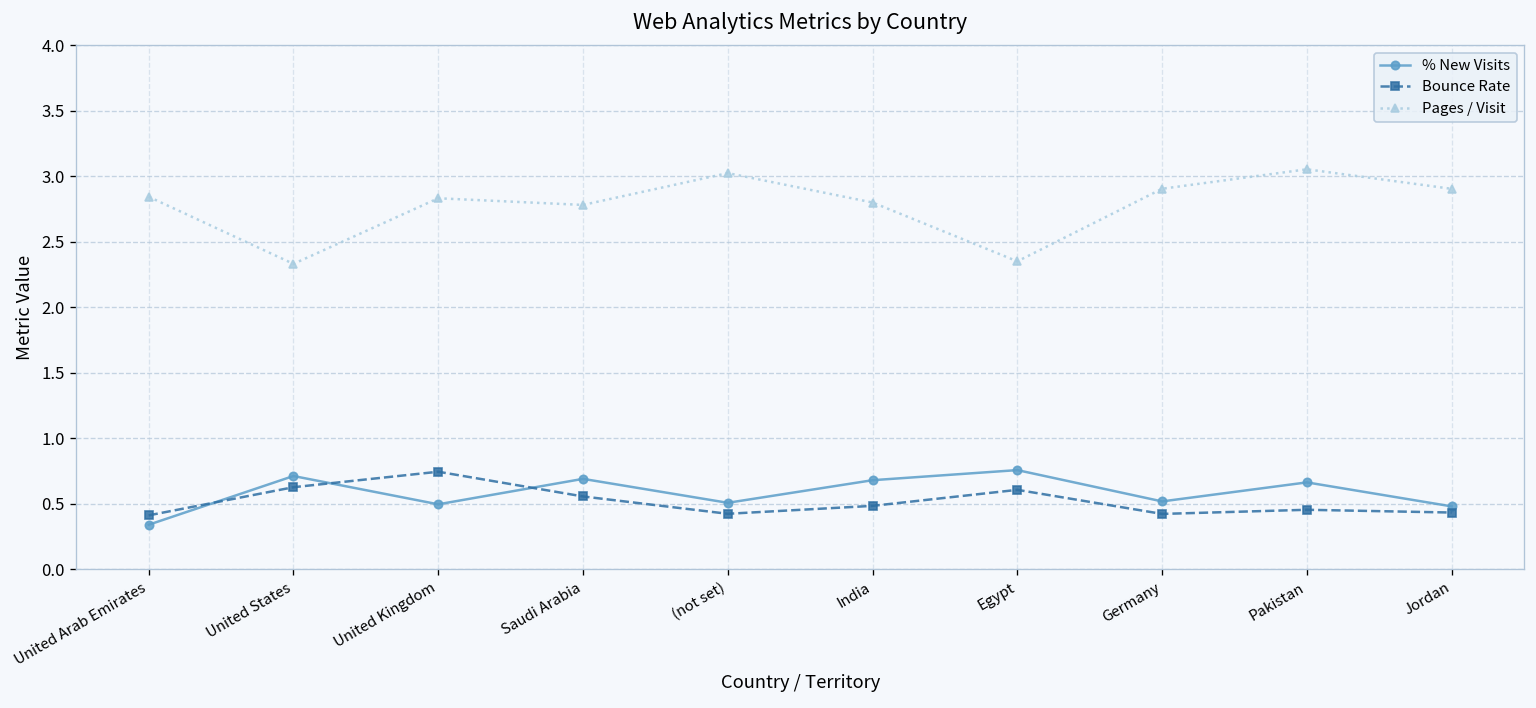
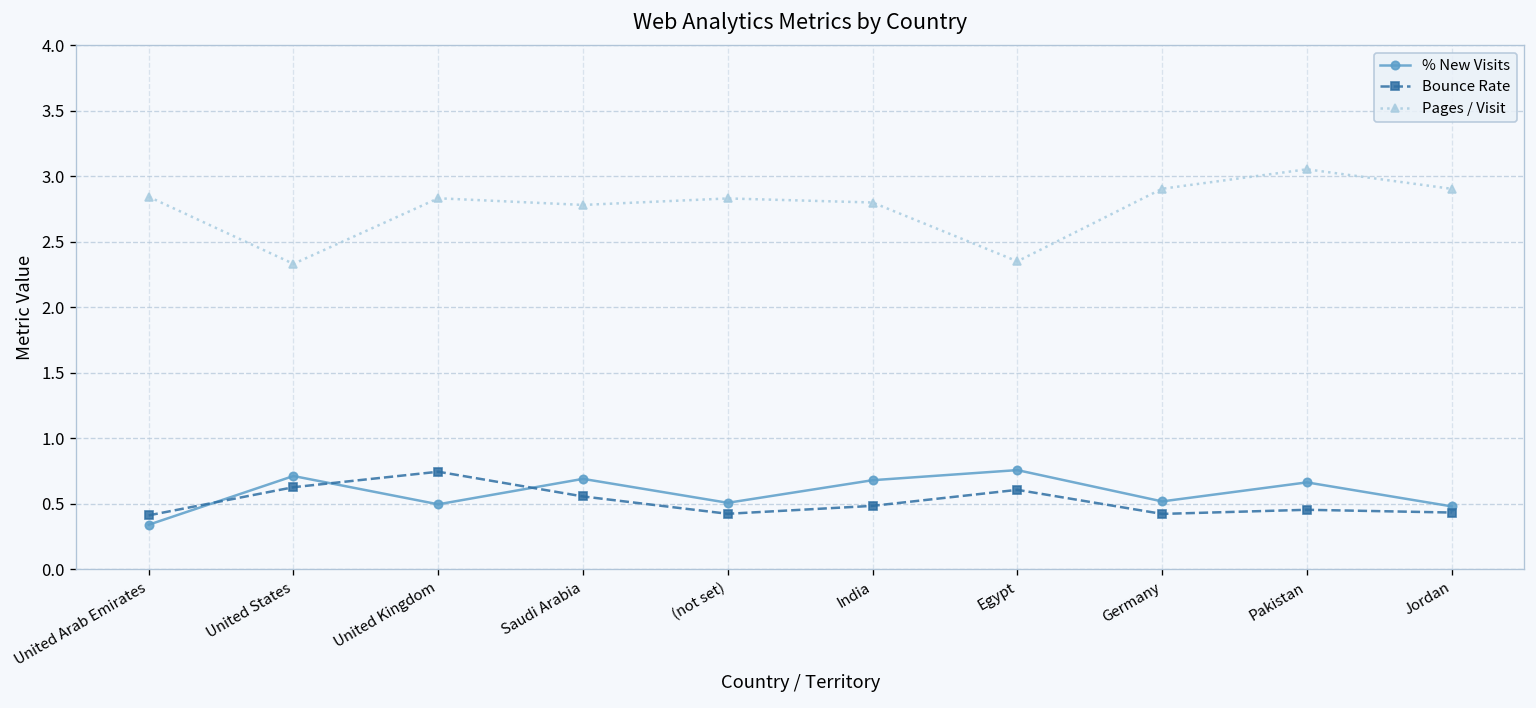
Pages / Visit, (not set): 3.03 -> 2.83
